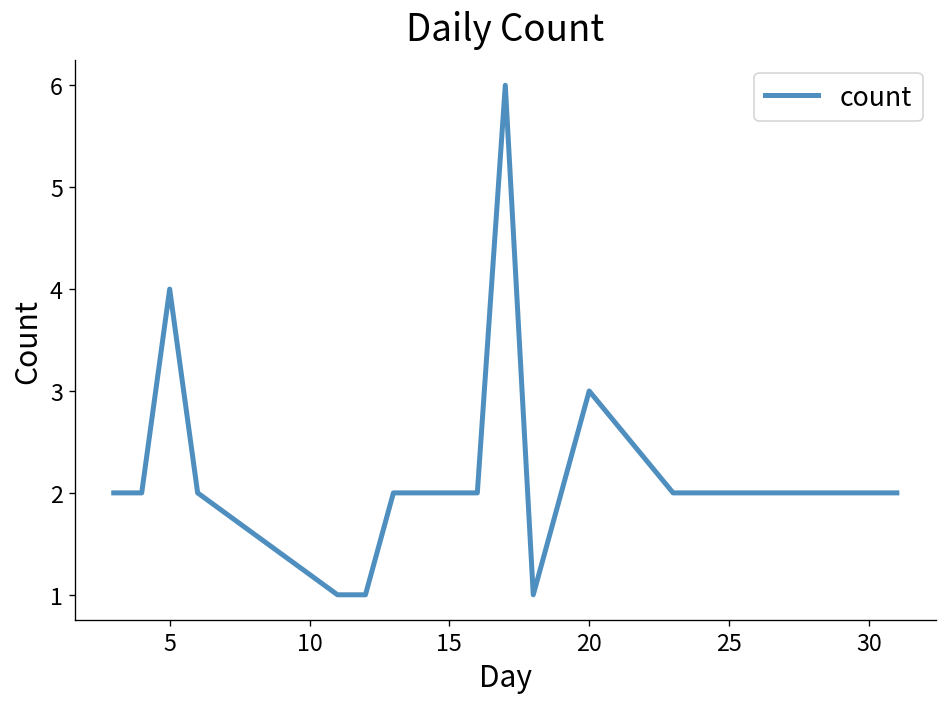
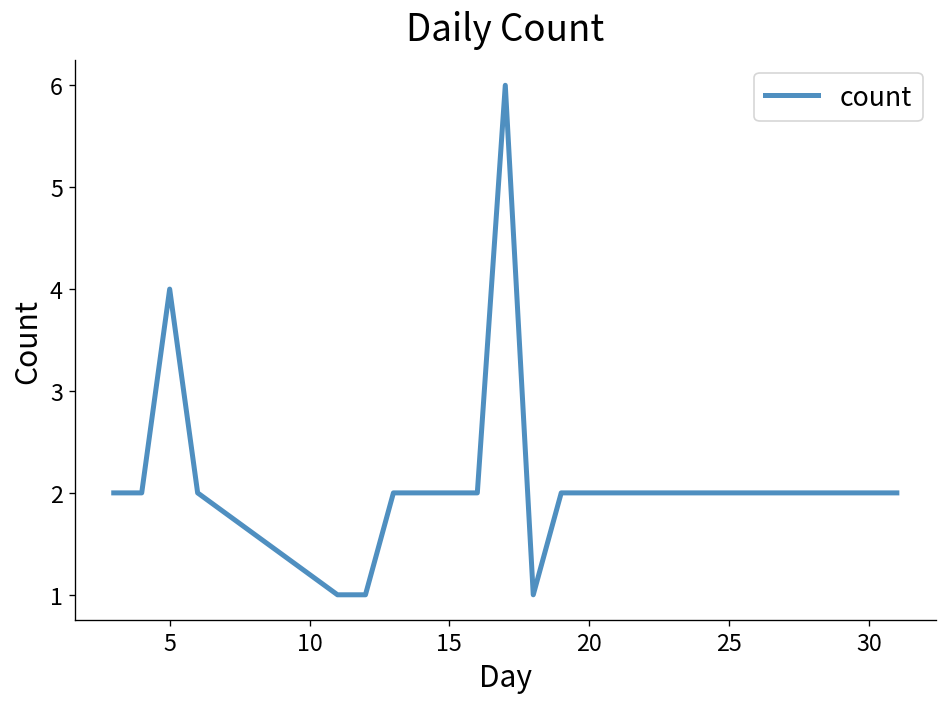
20: 3 -> 2
